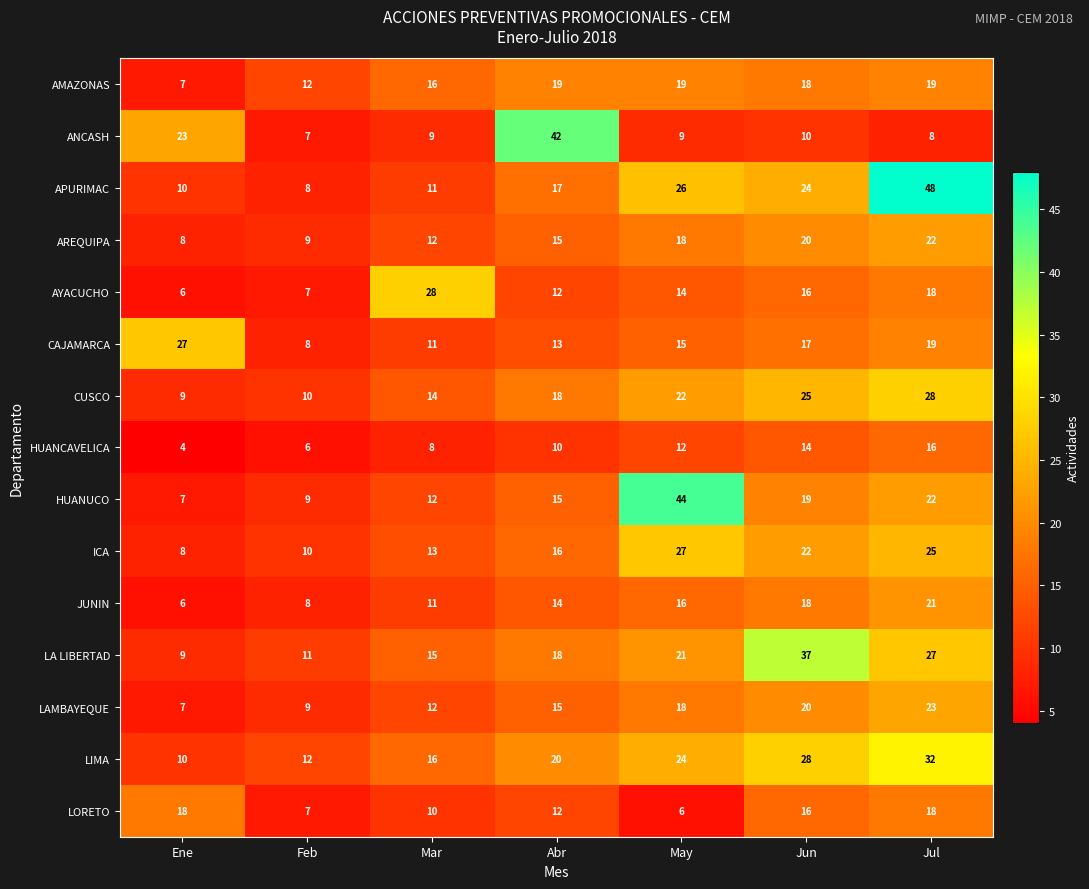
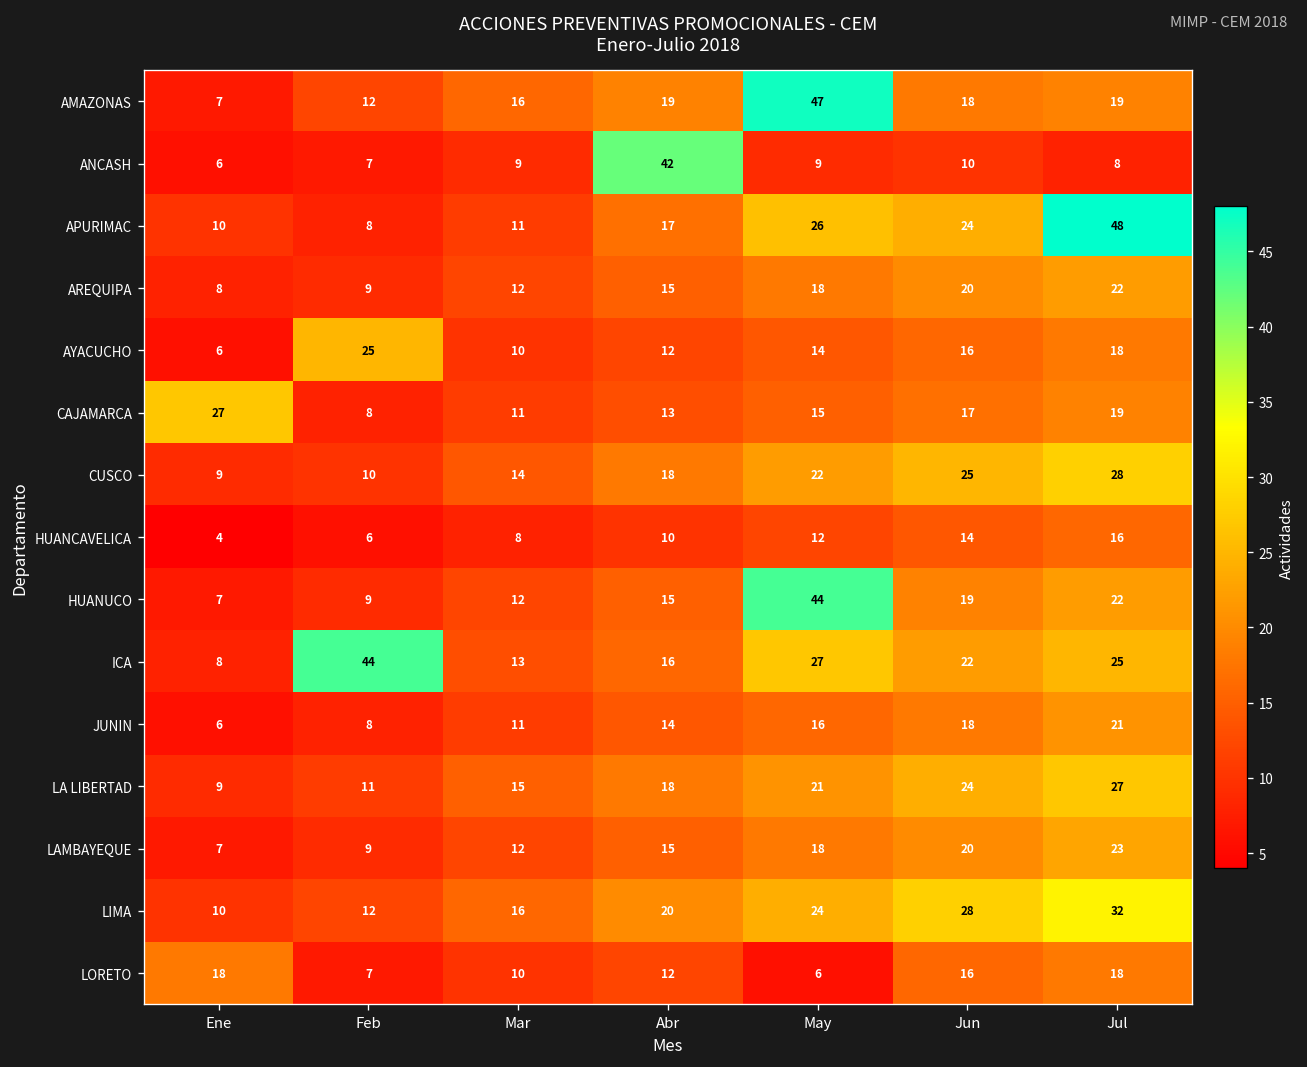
AMAZONAS, May: 19 -> 47
ANCASH, Ene: 23 -> 6
AYACUCHO, Feb: 7 -> 25
AYACUCHO, Mar: 28 -> 10
ICA, Feb: 10 -> 44
LA LIBERTAD, Jun: 37 -> 24
